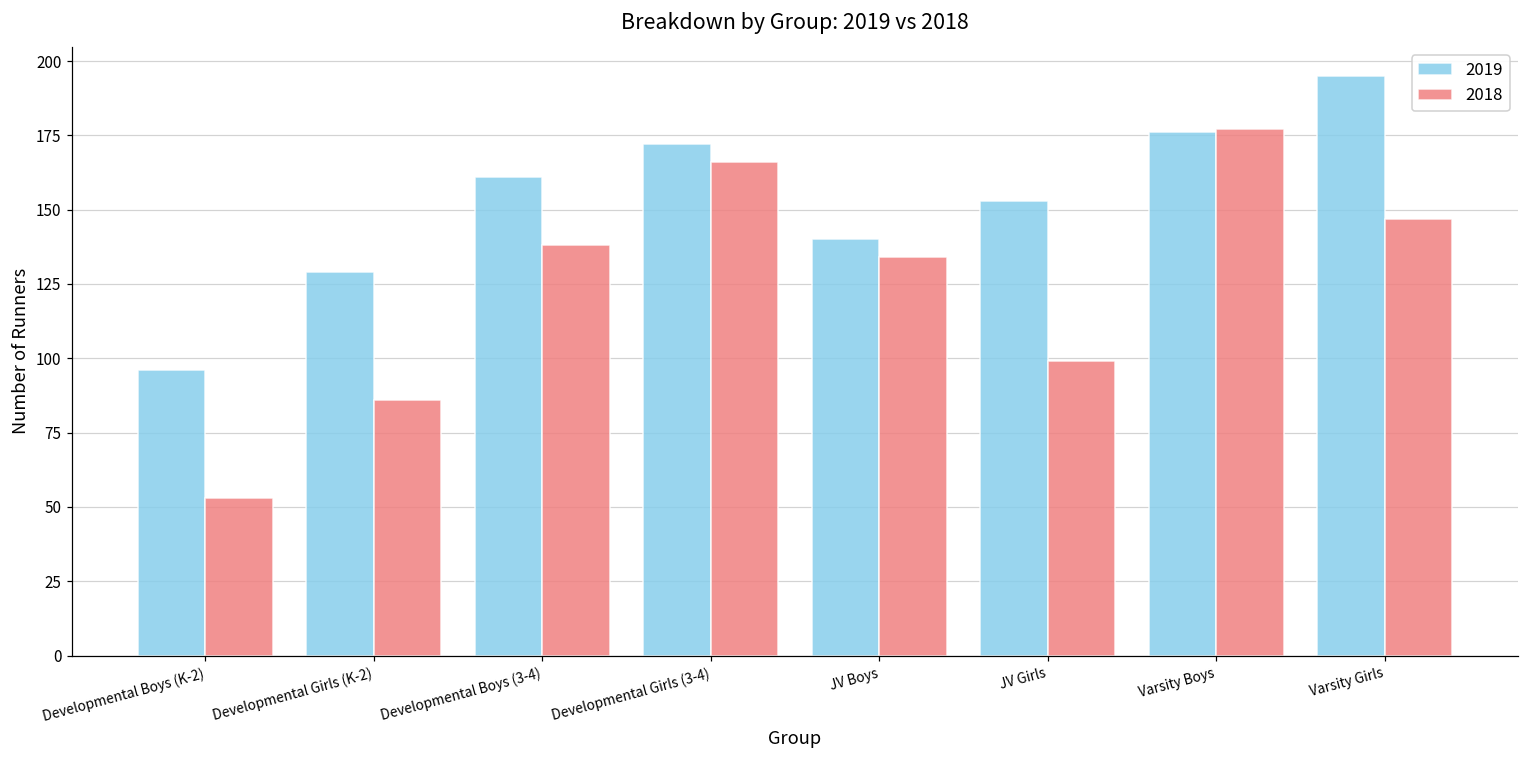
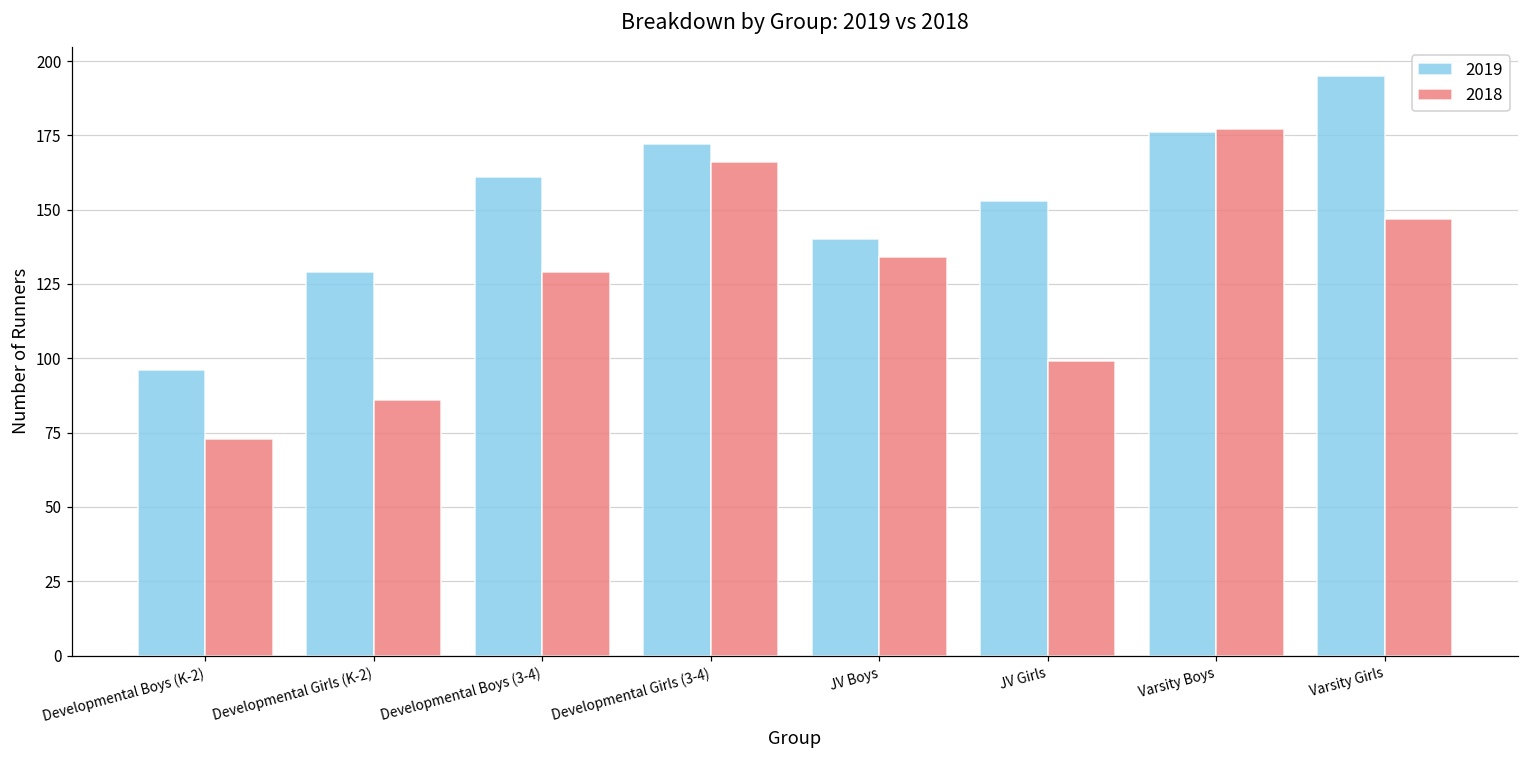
2018, Developmental Boys (K-2): 53 -> 73
2018, Developmental Boys (3-4): 138 -> 129
